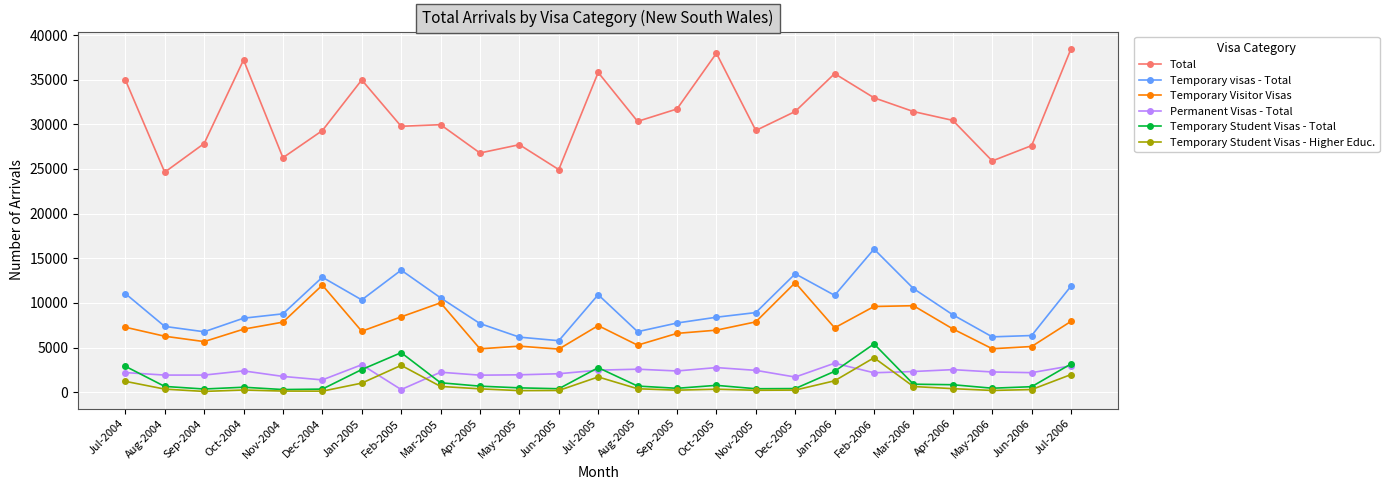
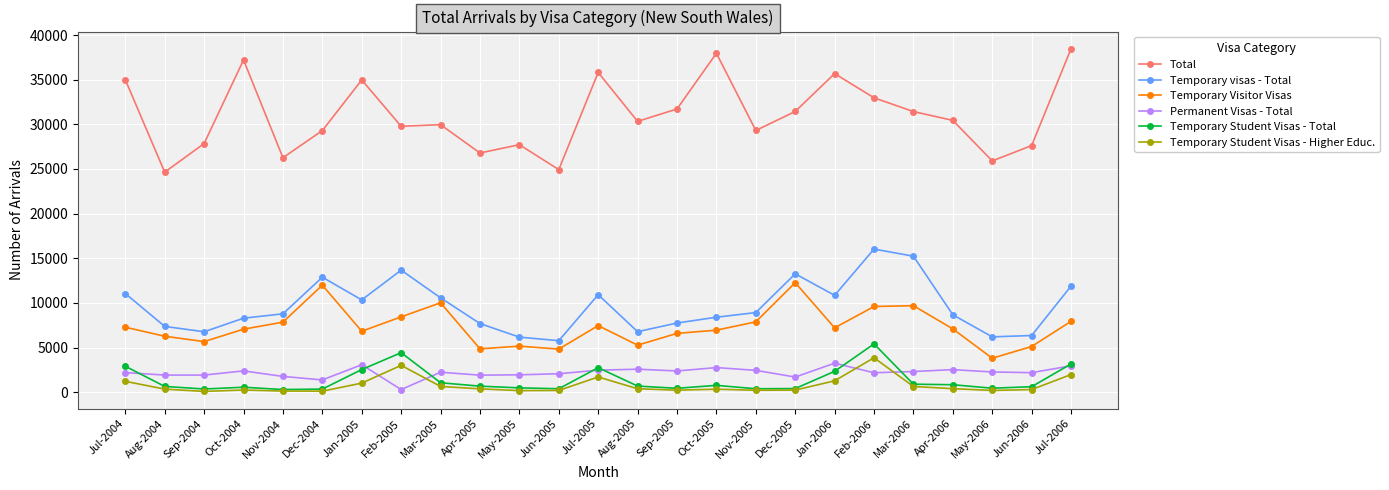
Temporary visas - Total, Mar-2006: 12000 -> 15000
Temporary Visitor Visas, May-2006: 5000 -> 4000
